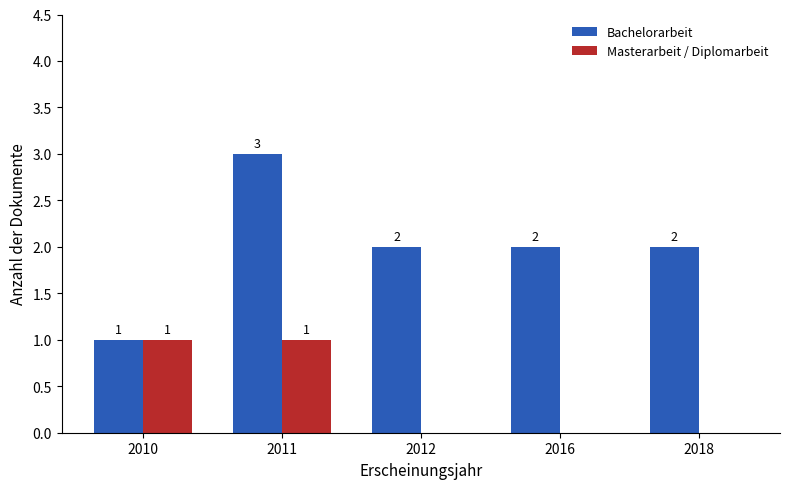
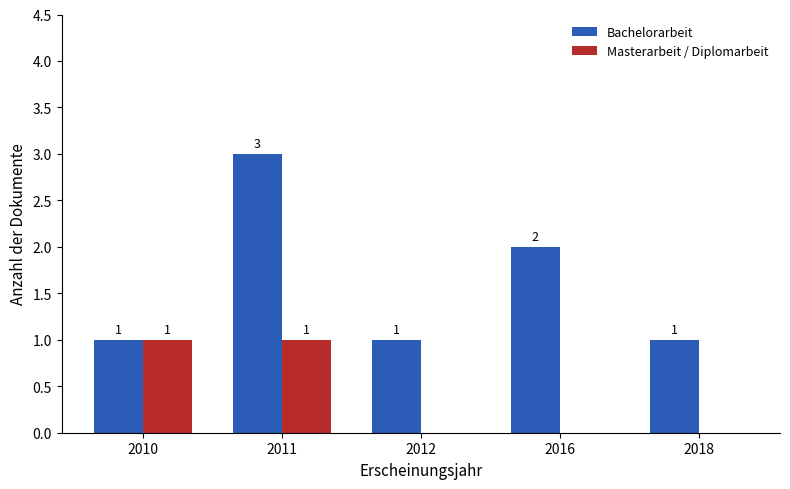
Bachelorarbeit, 2012: 2 -> 1
Bachelorarbeit, 2018: 2 -> 1
